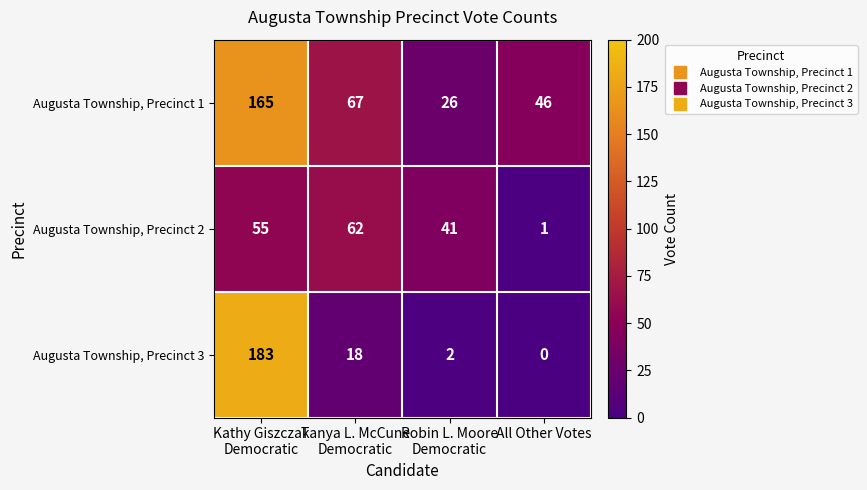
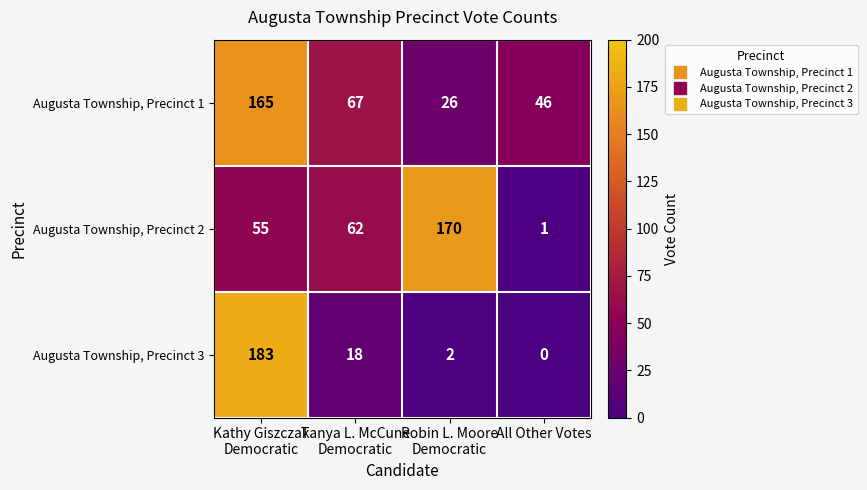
Augusta Township, Precinct 2, Robin L. Moore Democratic: 41 -> 170
